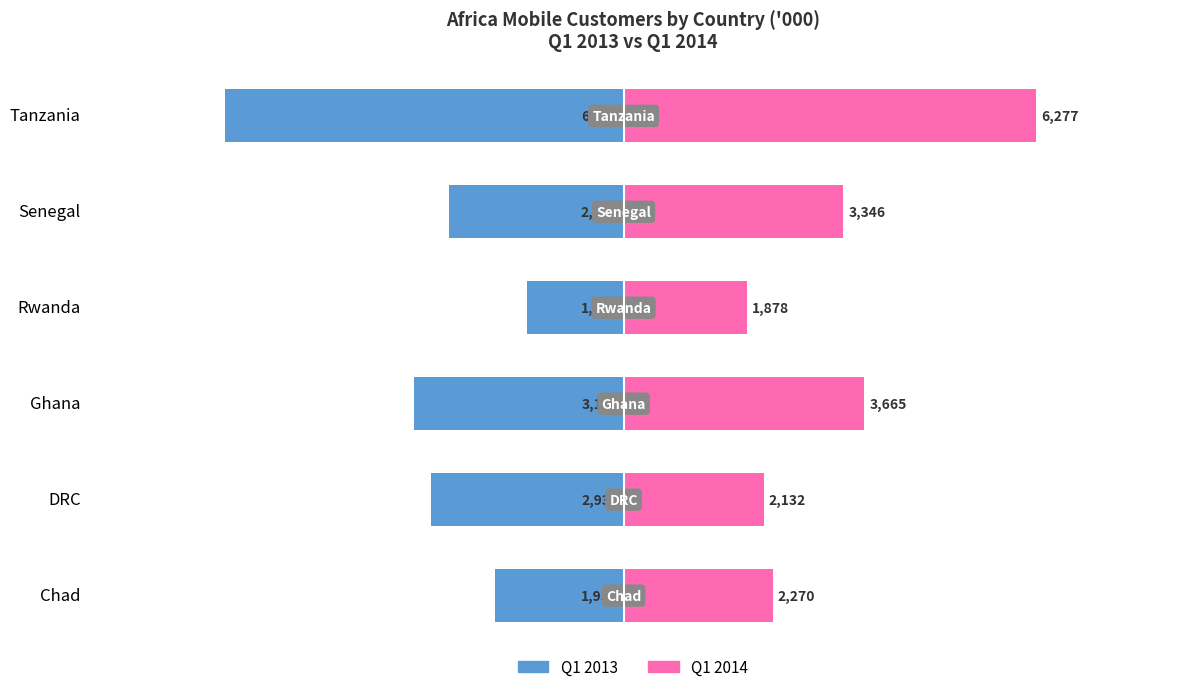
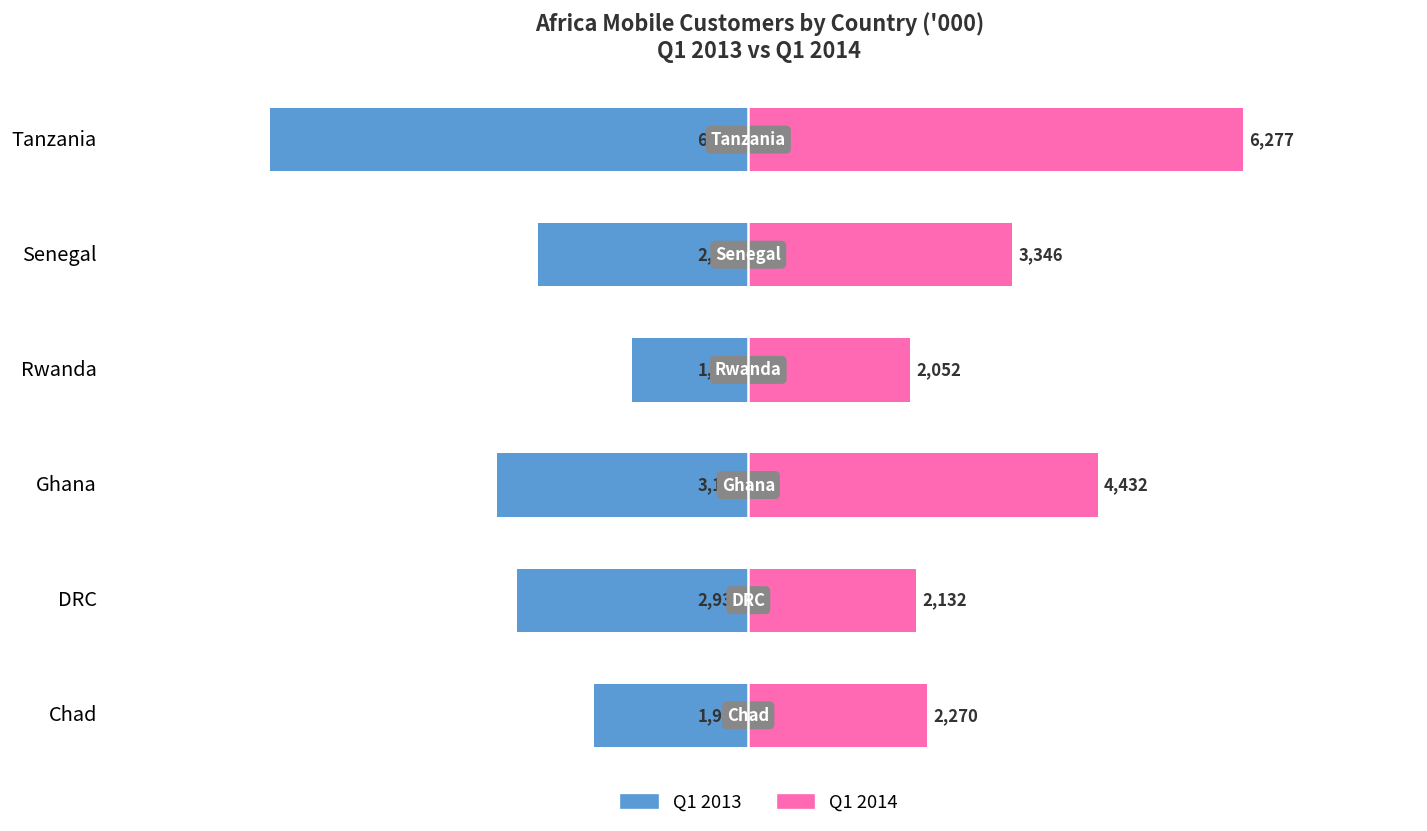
Q1 2014, Rwanda: 1,878 -> 2,052
Q1 2014, Ghana: 3,665 -> 4,432
